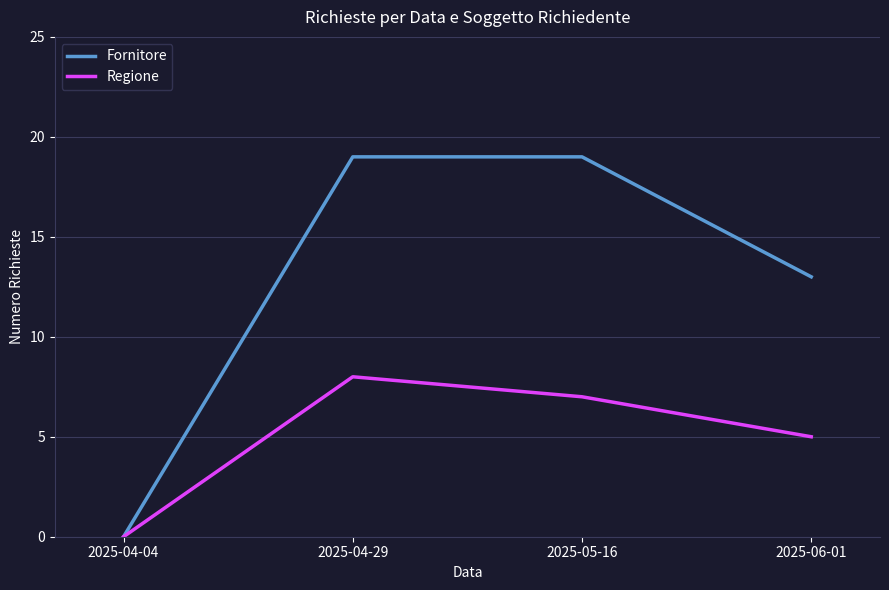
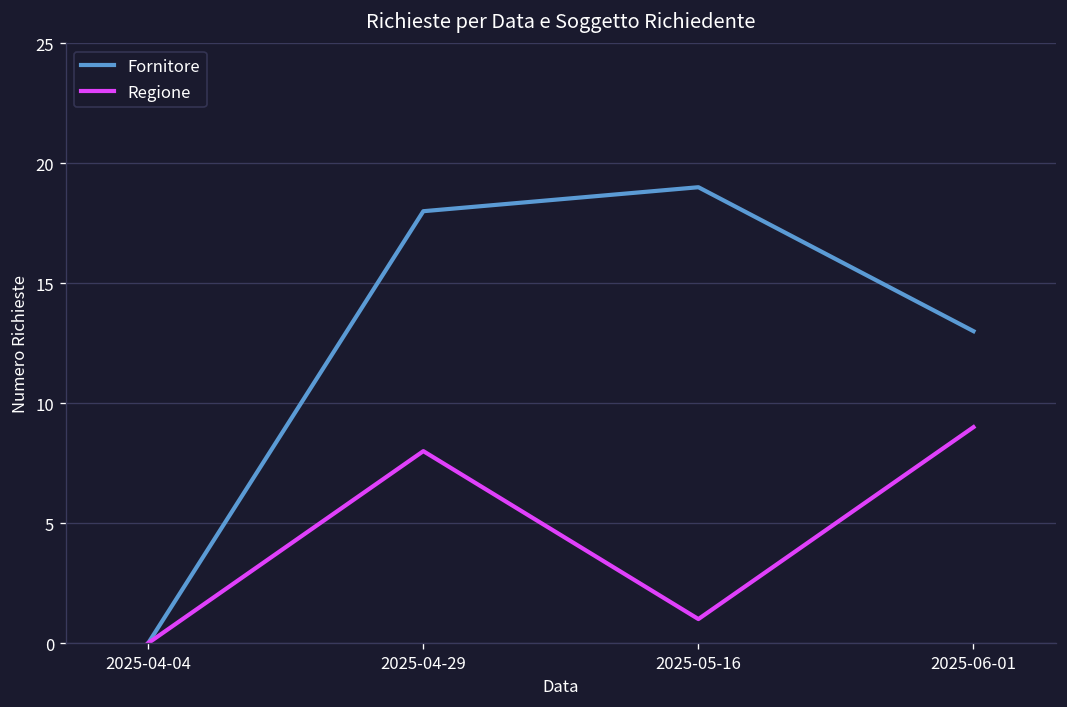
Fornitore, 2025-04-29: 19 -> 18
Regione, 2025-05-16: 7 -> 1
Regione, 2025-06-01: 5 -> 9
